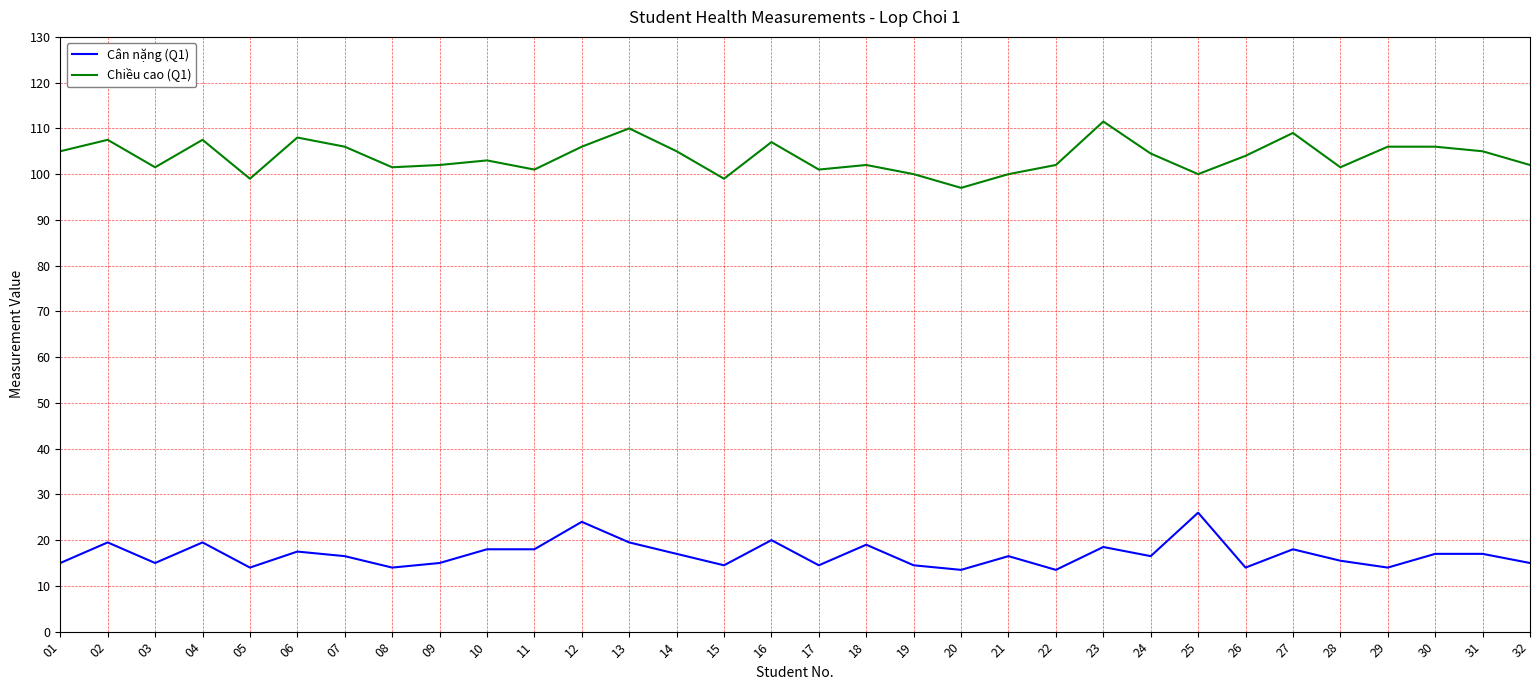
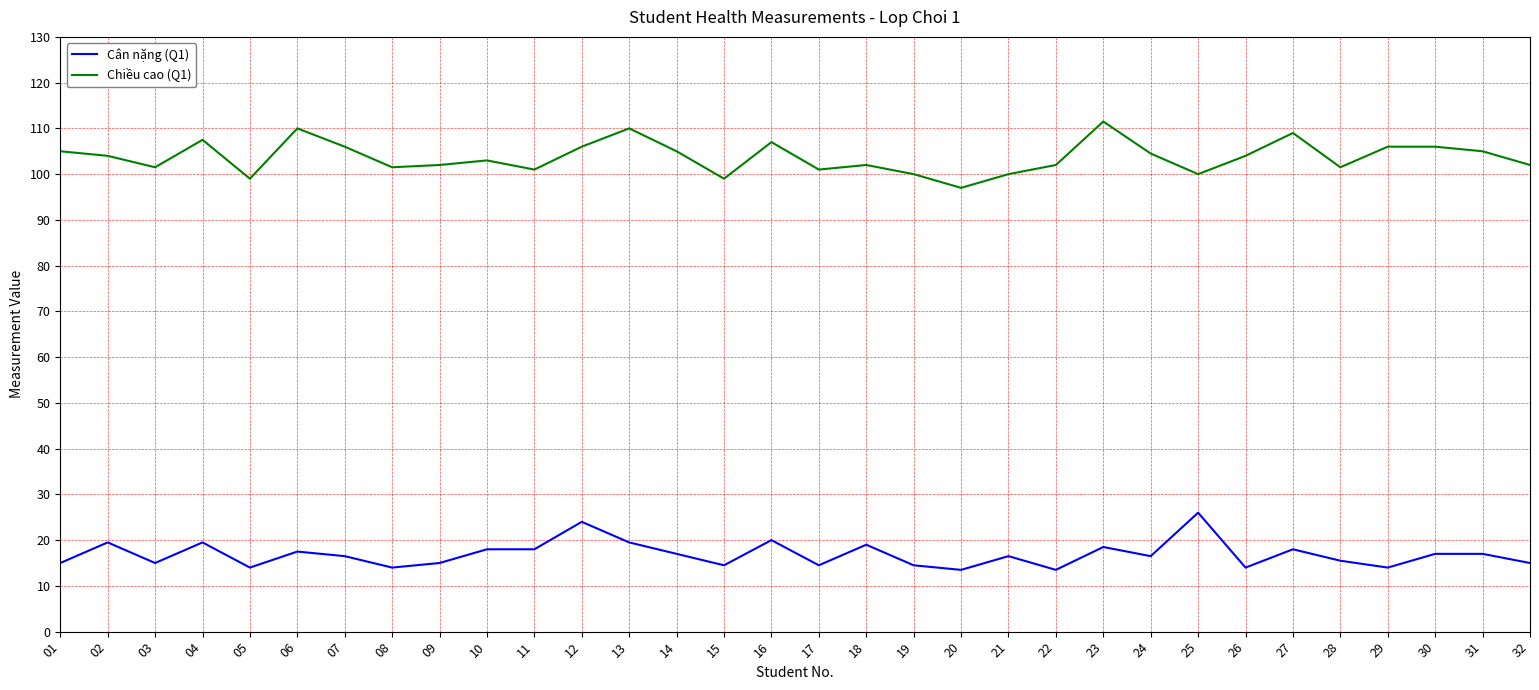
Chiều cao (Q1), 02: 108 -> 104
Chiều cao (Q1), 06: 108 -> 110
